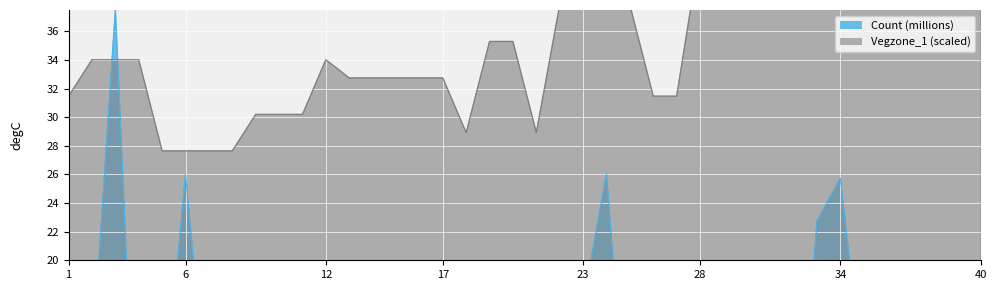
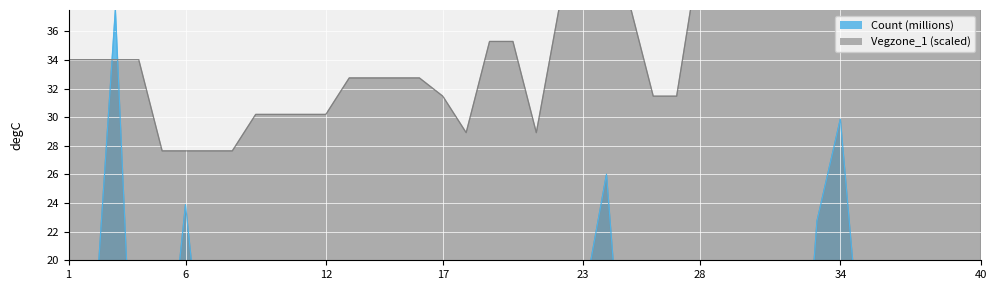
Vegzone_1 (scaled), 1: 31.5 -> 34.0
Count (millions), 6: 26.0 -> 23.9
Vegzone_1 (scaled), 12: 34.0 -> 30.2
Vegzone_1 (scaled), 17: 32.8 -> 31.5
Count (millions), 34: 25.7 -> 29.9
